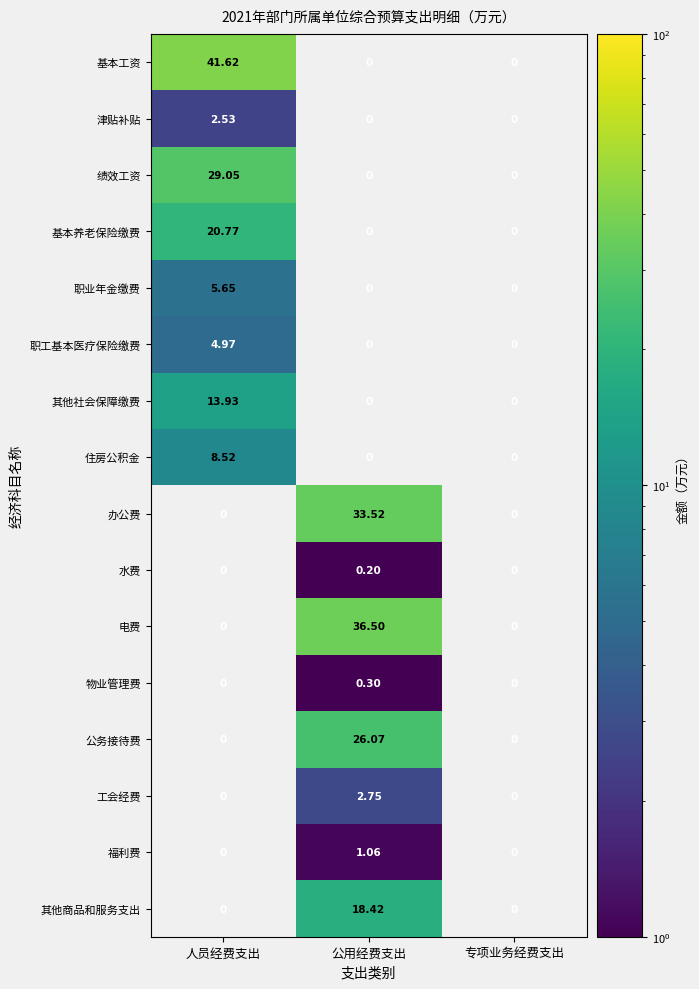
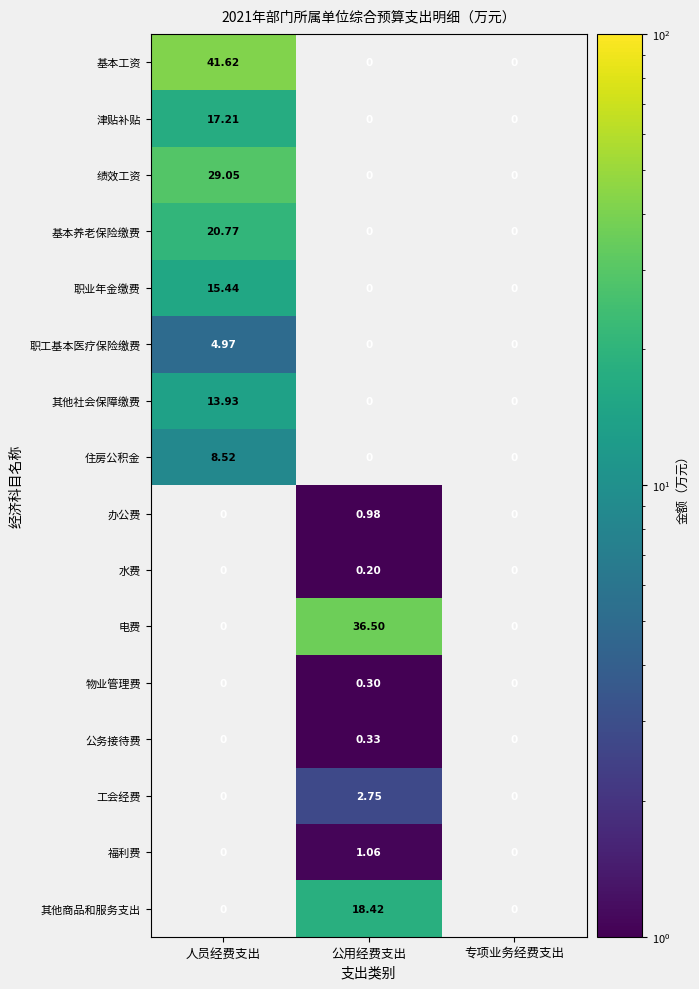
津贴补贴, 人员经费支出: 2.53 -> 17.21
职业年金缴费, 人员经费支出: 5.65 -> 15.44
办公费, 公用经费支出: 33.52 -> 0.98
公务接待费, 公用经费支出: 26.07 -> 0.33
